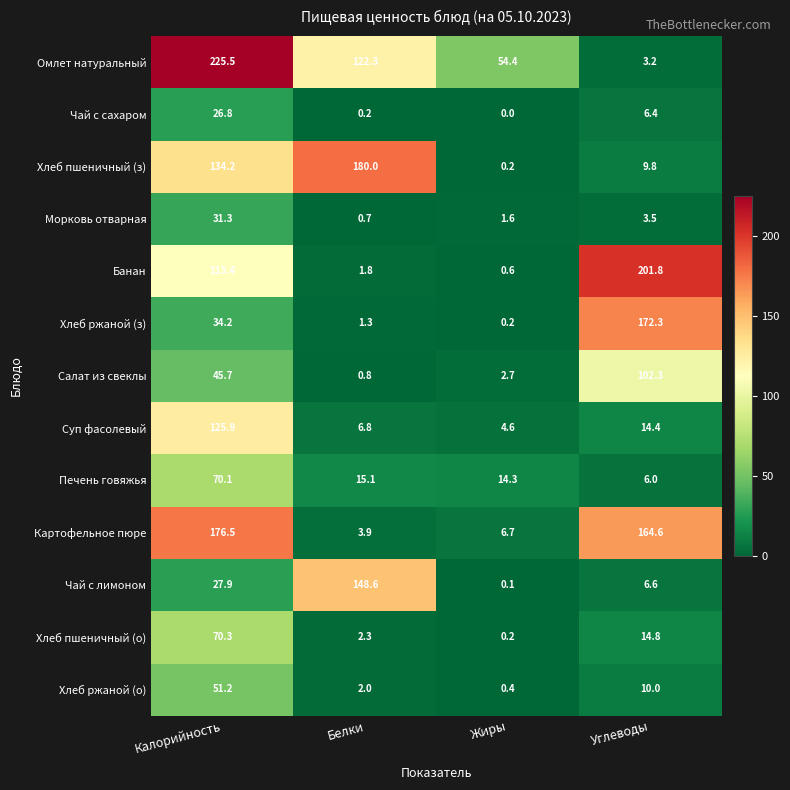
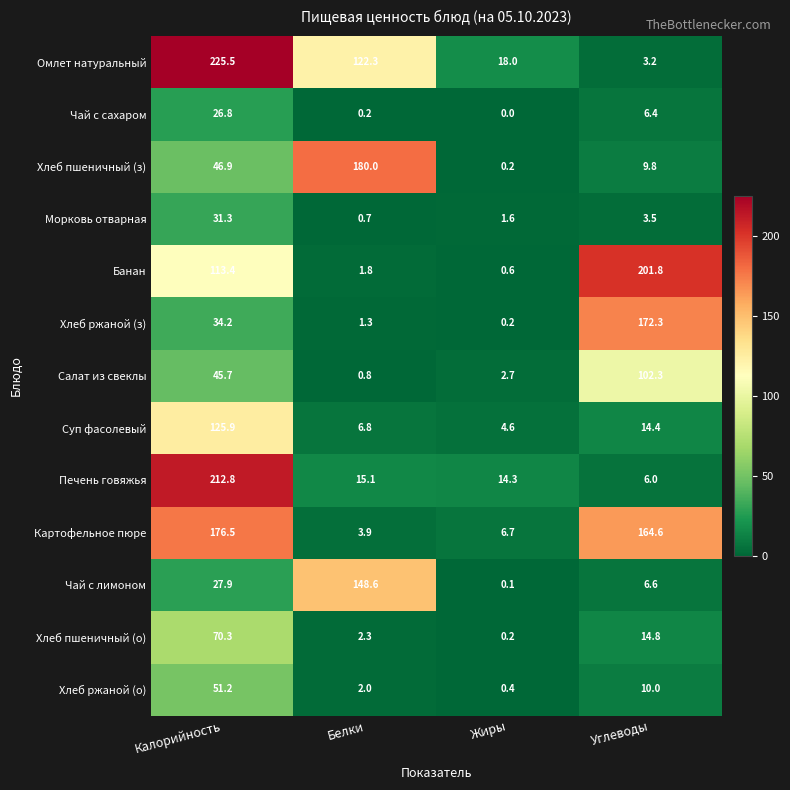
Омлет натуральный, Жиры: 54.4 -> 18.0
Хлеб пшеничный (з), Калорийность: 134.2 -> 46.9
Печень говяжья, Калорийность: 70.1 -> 212.8
